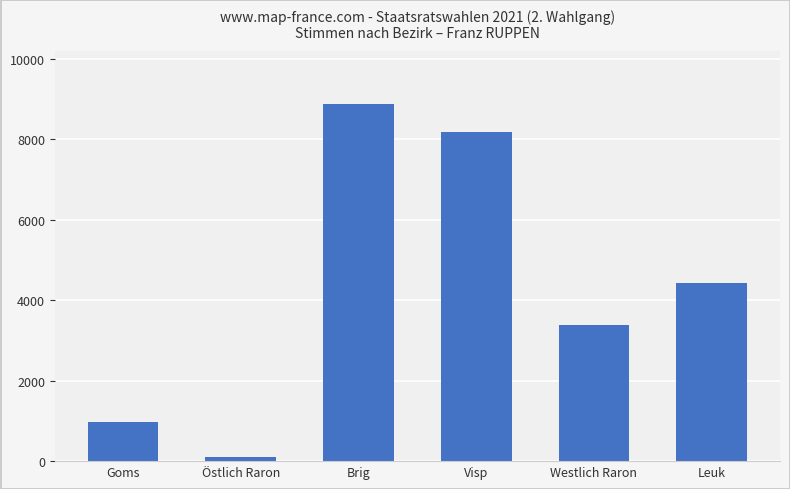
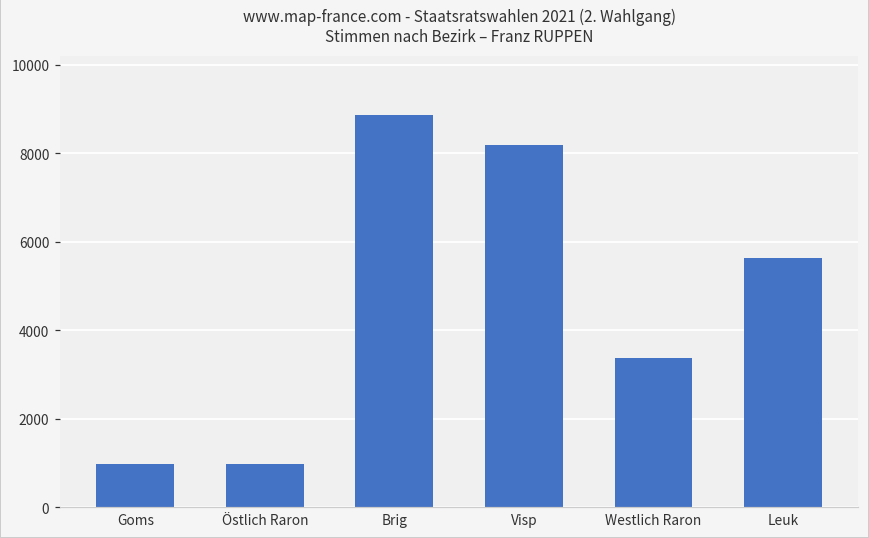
Östlich Raron: 100 -> 1000
Leuk: 4400 -> 5600
